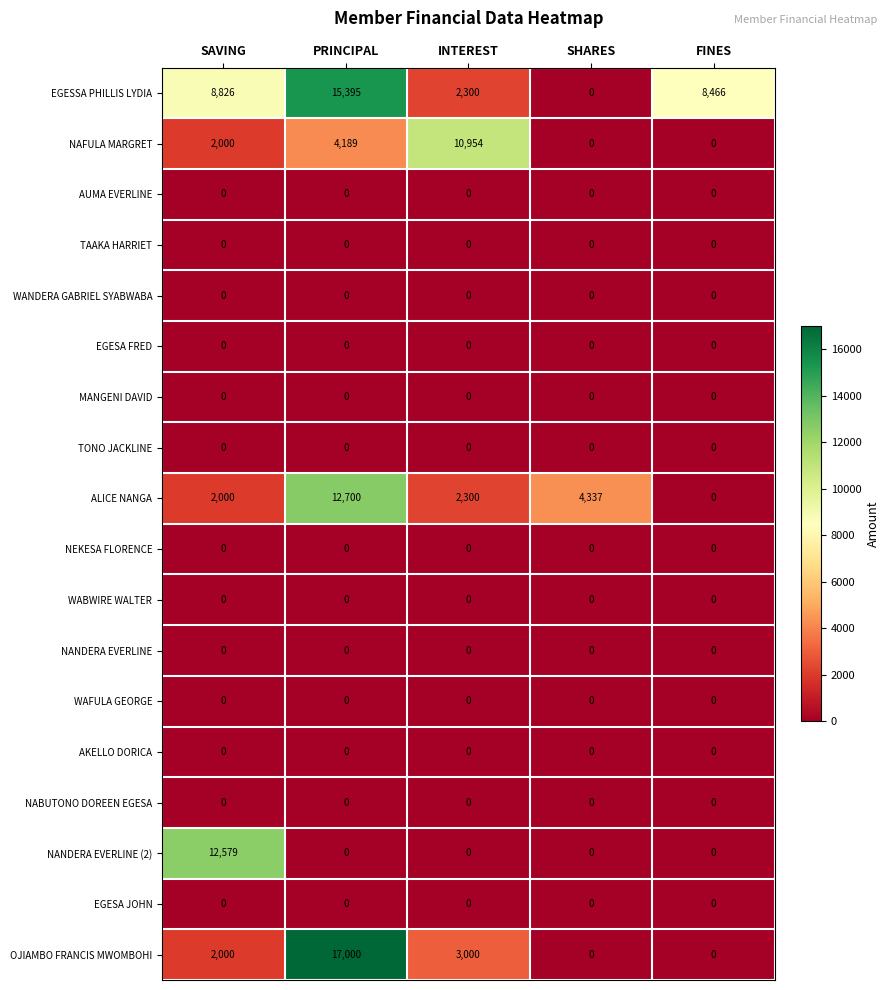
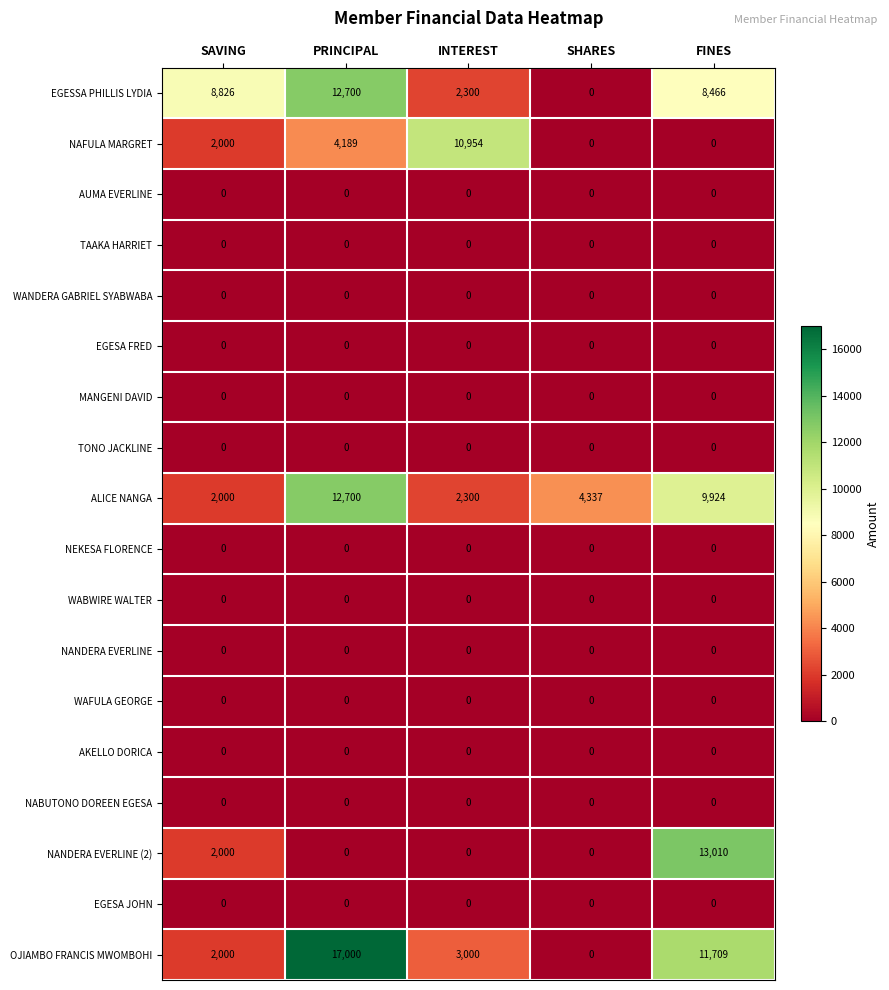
EGESSA PHILLIS LYDIA, PRINCIPAL: 15,395 -> 12,700
ALICE NANGA, FINES: 0 -> 9,924
NANDERA EVERLINE (2), SAVING: 12,579 -> 2,000
NANDERA EVERLINE (2), FINES: 0 -> 13,010
OJIAMBO FRANCIS MWOMBOHI, FINES: 0 -> 11,709
